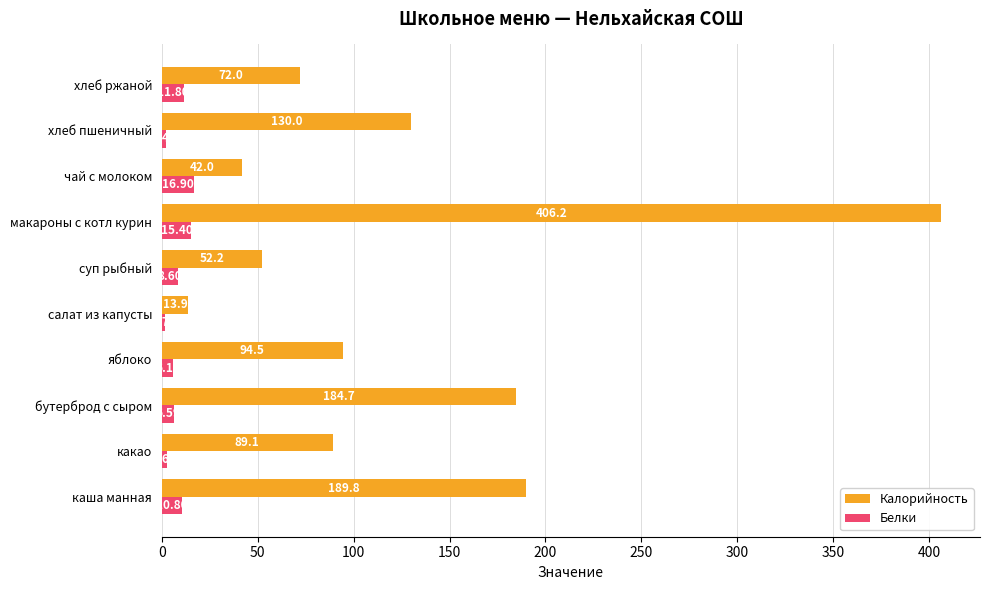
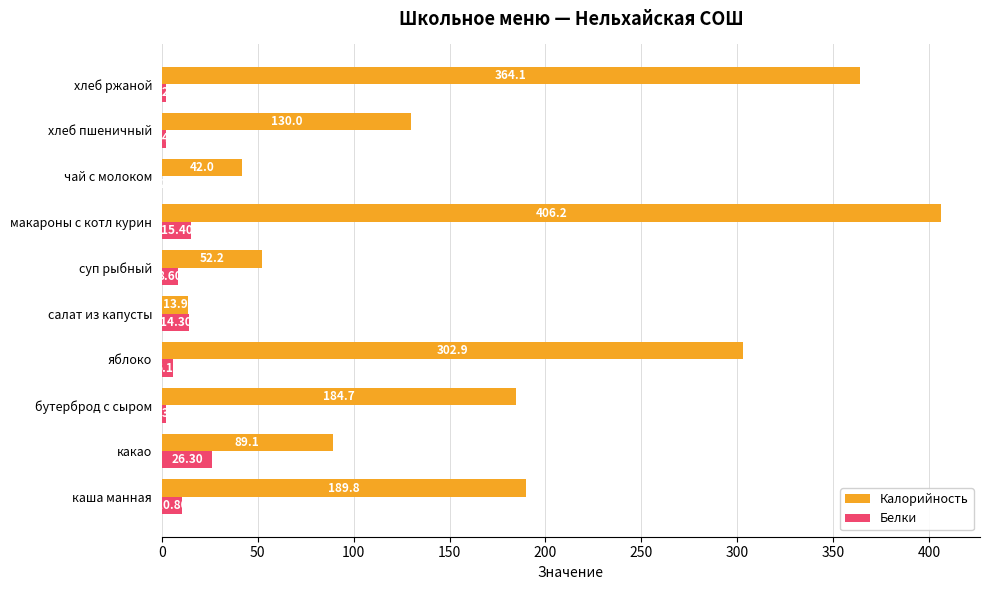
Калорийность, хлеб ржаной: 72.0 -> 364.1
Белки, хлеб ржаной: 12 -> 2
Белки, чай с молоком: 17 -> 0
Белки, салат из капусты: 2 -> 14
Калорийность, яблоко: 94.5 -> 302.9
Белки, бутерброд с сыром: 7 -> 2
Белки, какао: 3 -> 26
